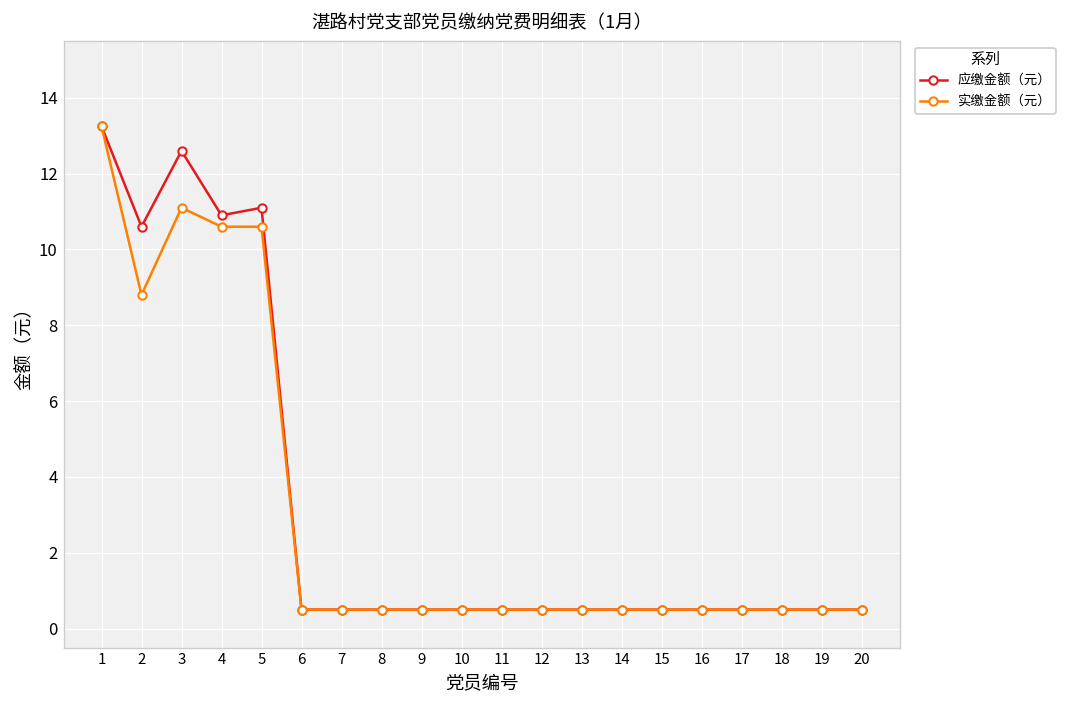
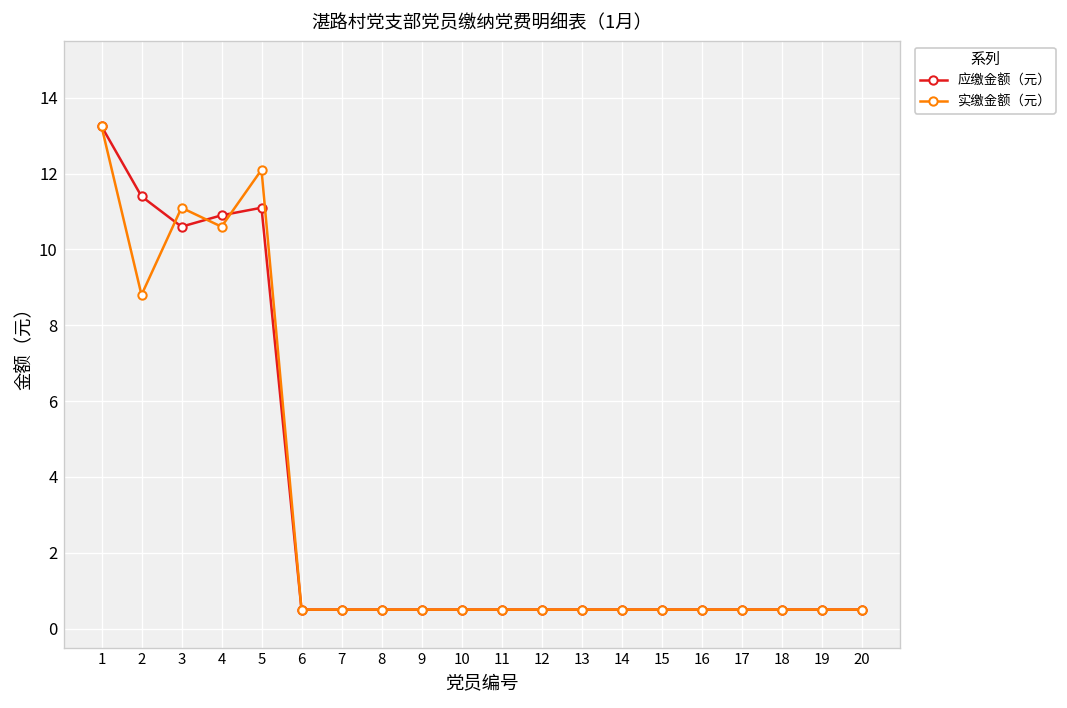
应缴金额（元）, 2: 10.6 -> 11.4
应缴金额（元）, 3: 12.6 -> 10.6
实缴金额（元）, 5: 10.6 -> 12.1
